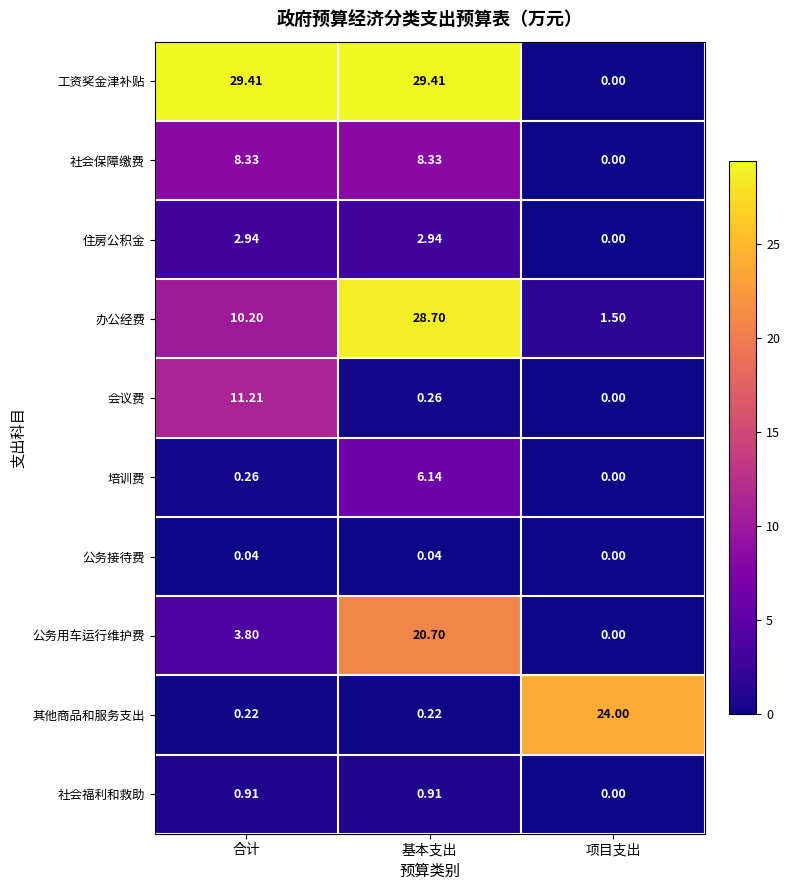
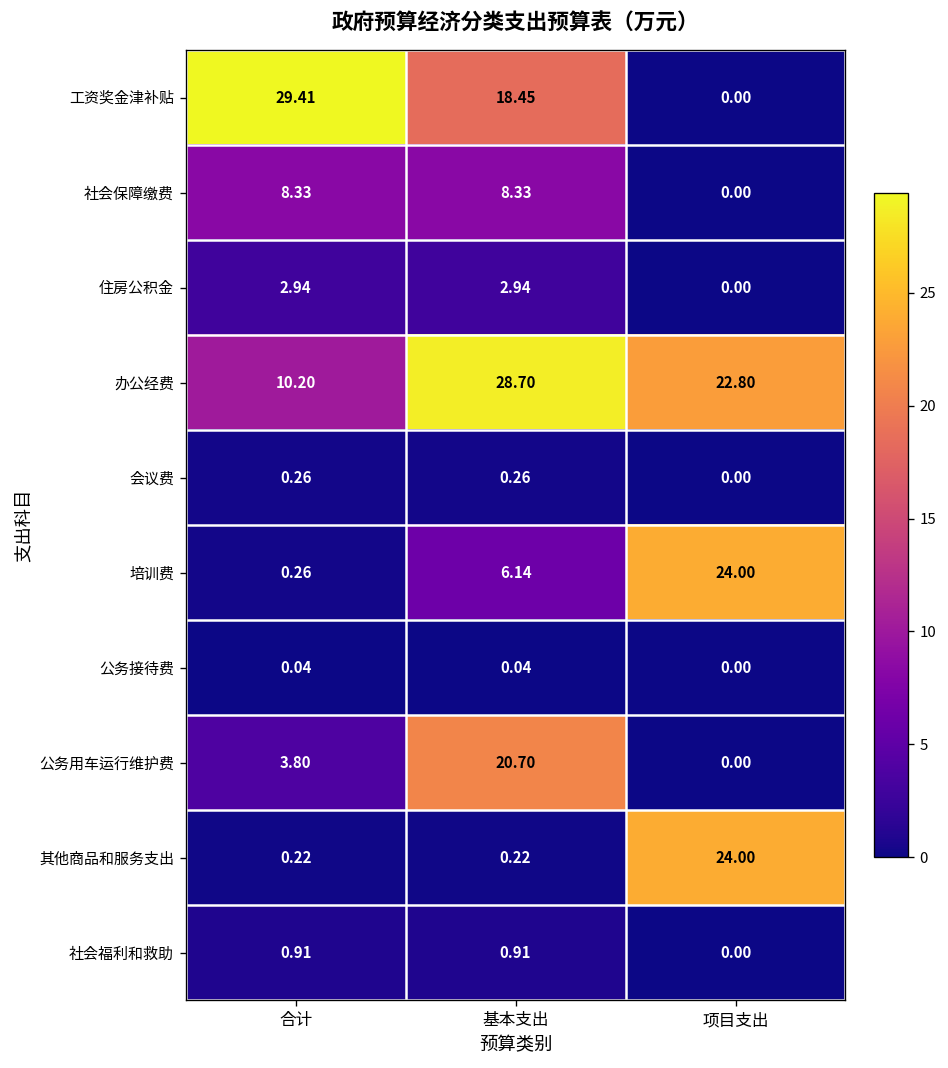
工资奖金津补贴, 基本支出: 29.41 -> 18.45
办公经费, 项目支出: 1.50 -> 22.80
会议费, 合计: 11.21 -> 0.26
培训费, 项目支出: 0.00 -> 24.00
